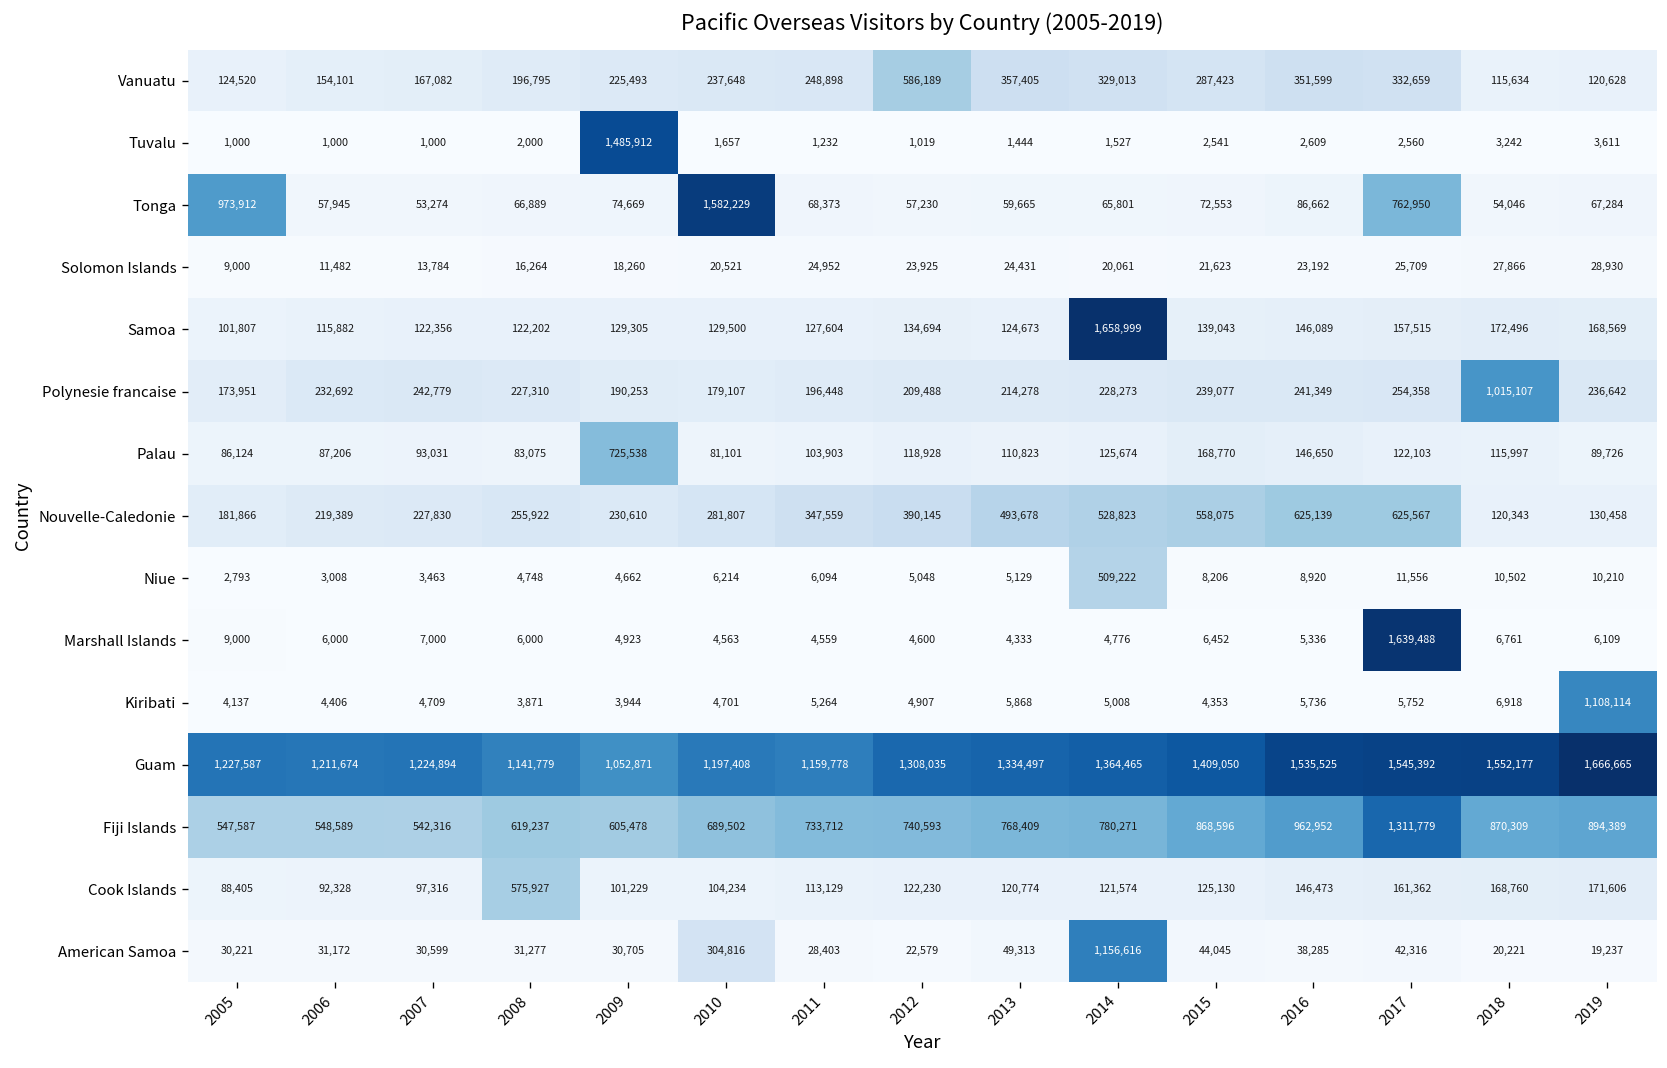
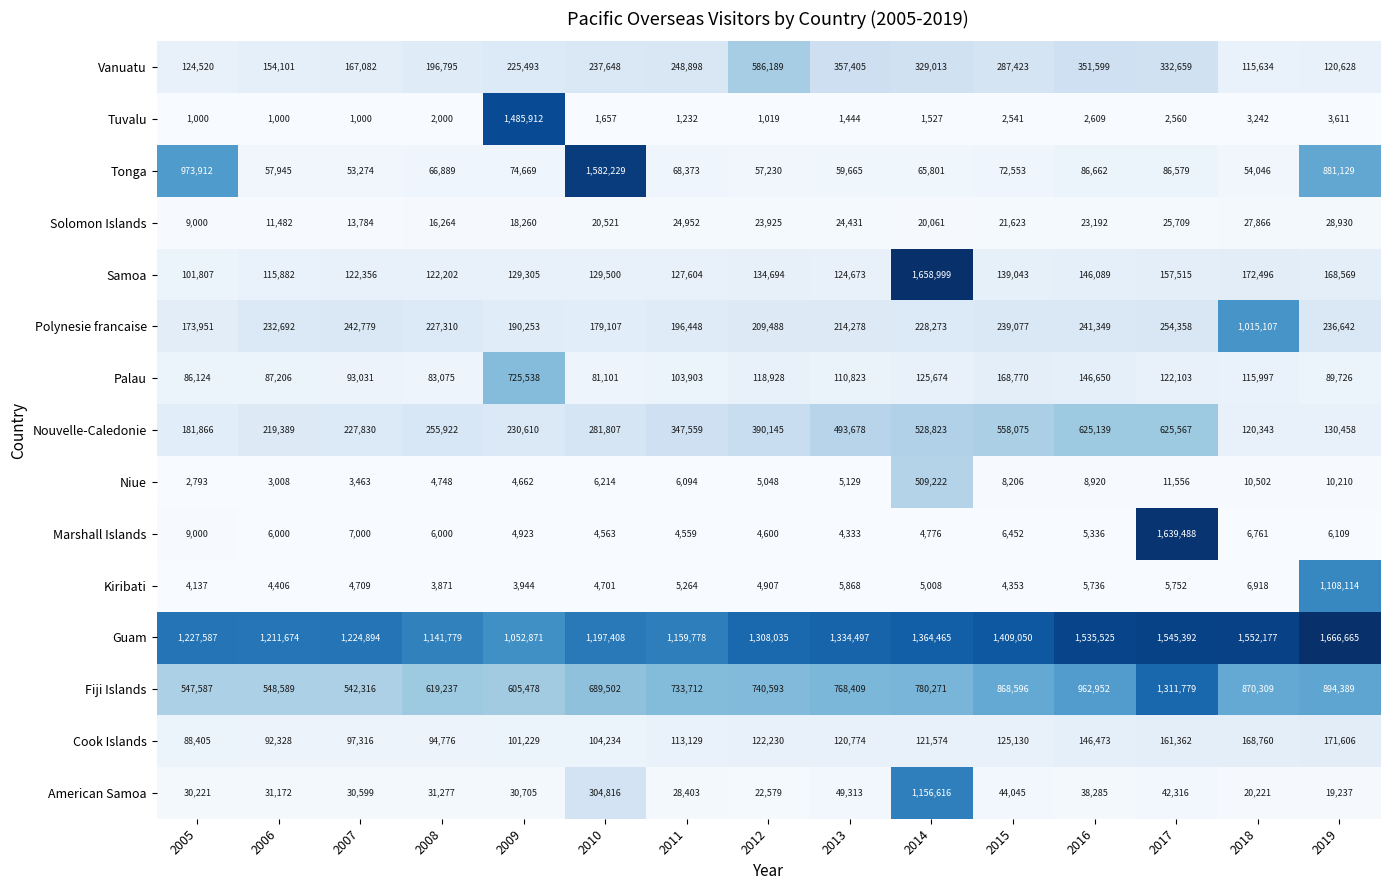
Tonga, 2017: 762,950 -> 86,579
Tonga, 2019: 67,284 -> 881,129
Cook Islands, 2008: 575,927 -> 94,776
